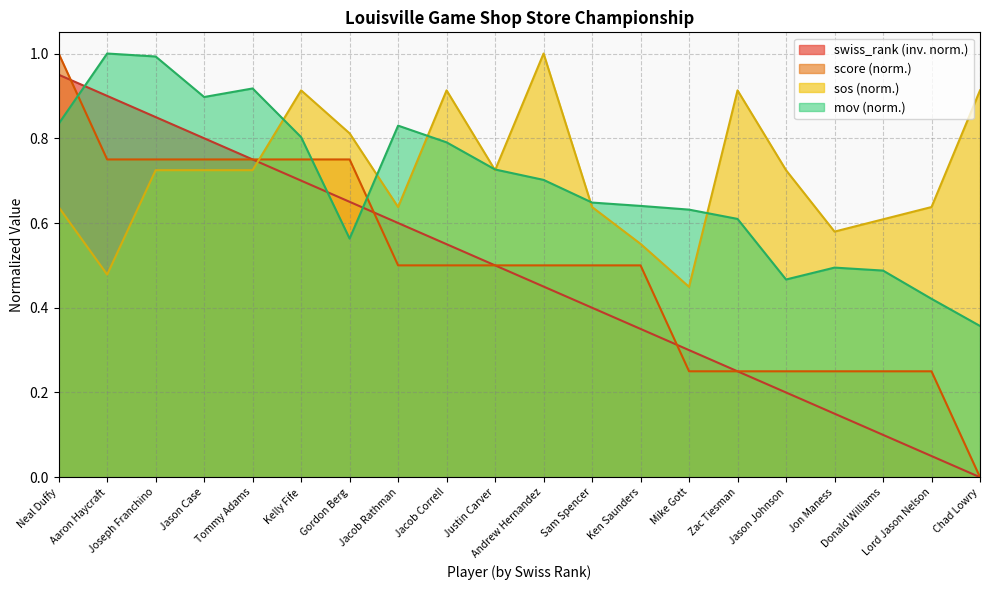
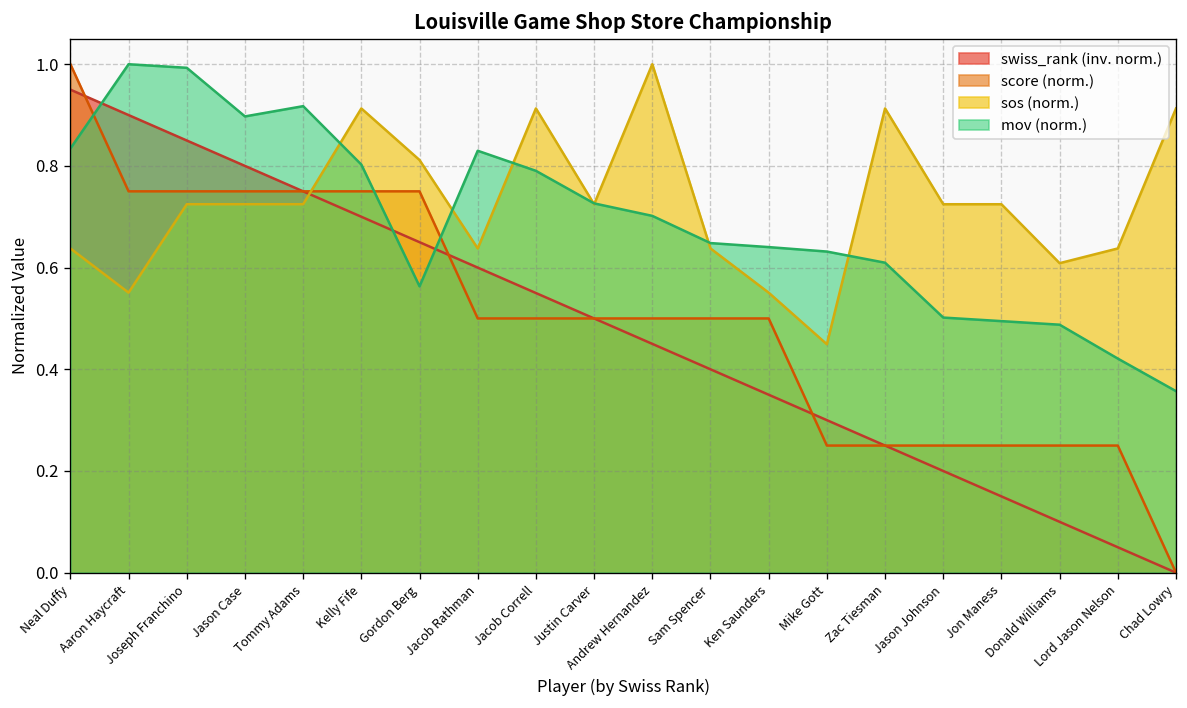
sos (norm.), Aaron Haycraft: 0.48 -> 0.55
mov (norm.), Jason Johnson: 0.47 -> 0.50
sos (norm.), Jon Maness: 0.58 -> 0.72
